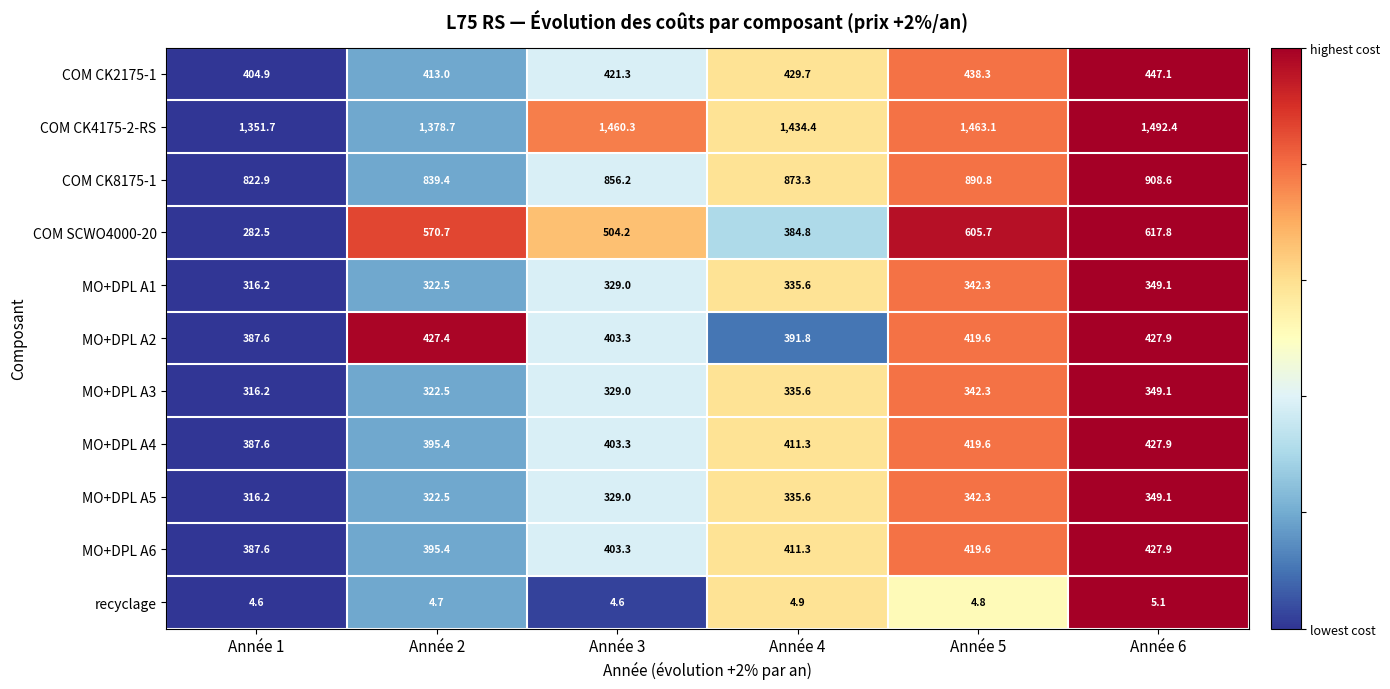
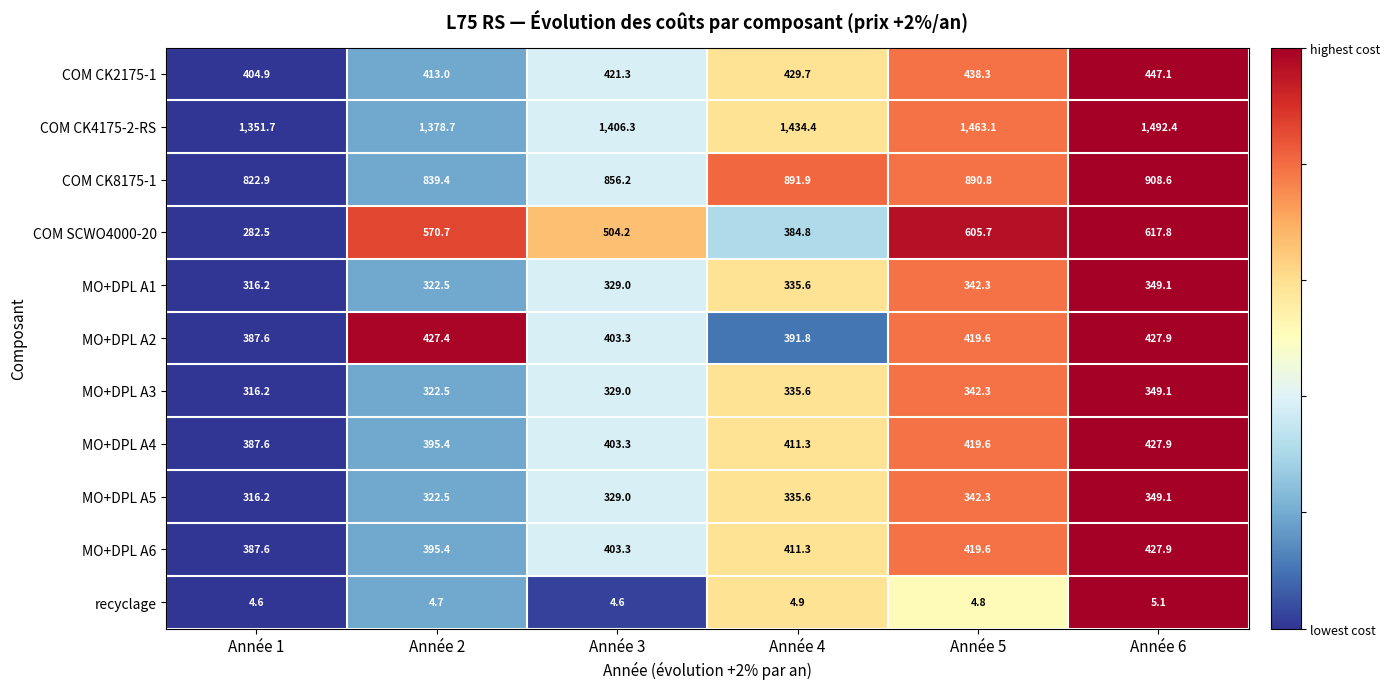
COM CK4175-2-RS, Année 3: 1,460.3 -> 1,406.3
COM CK8175-1, Année 4: 873.3 -> 891.9
